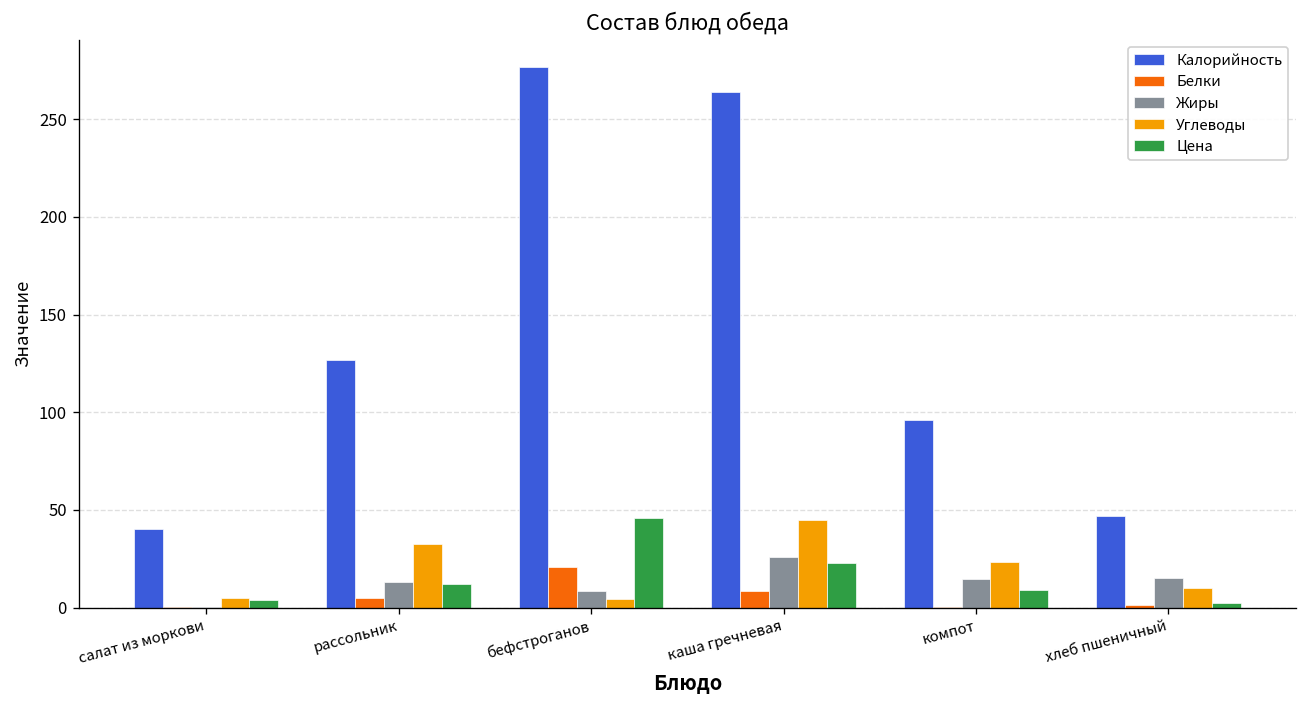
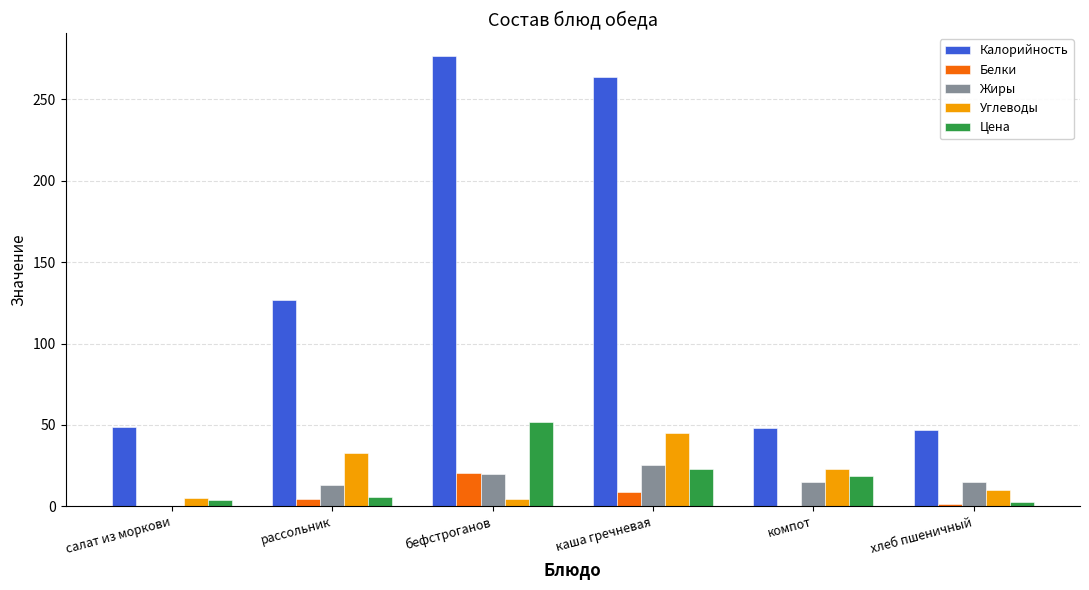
Калорийность, салат из моркови: 40 -> 49
Цена, рассольник: 12 -> 6
Жиры, бефстроганов: 9 -> 20
Цена, бефстроганов: 46 -> 52
Калорийность, компот: 96 -> 48
Цена, компот: 9 -> 19
